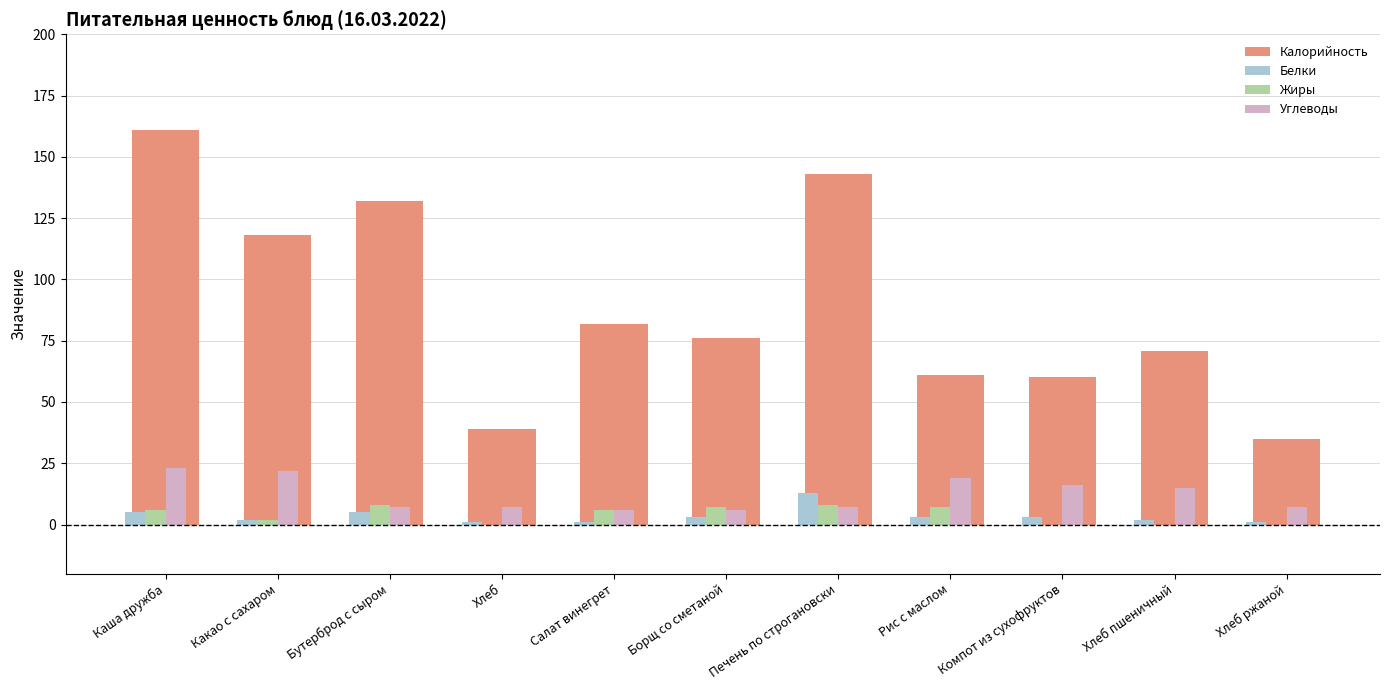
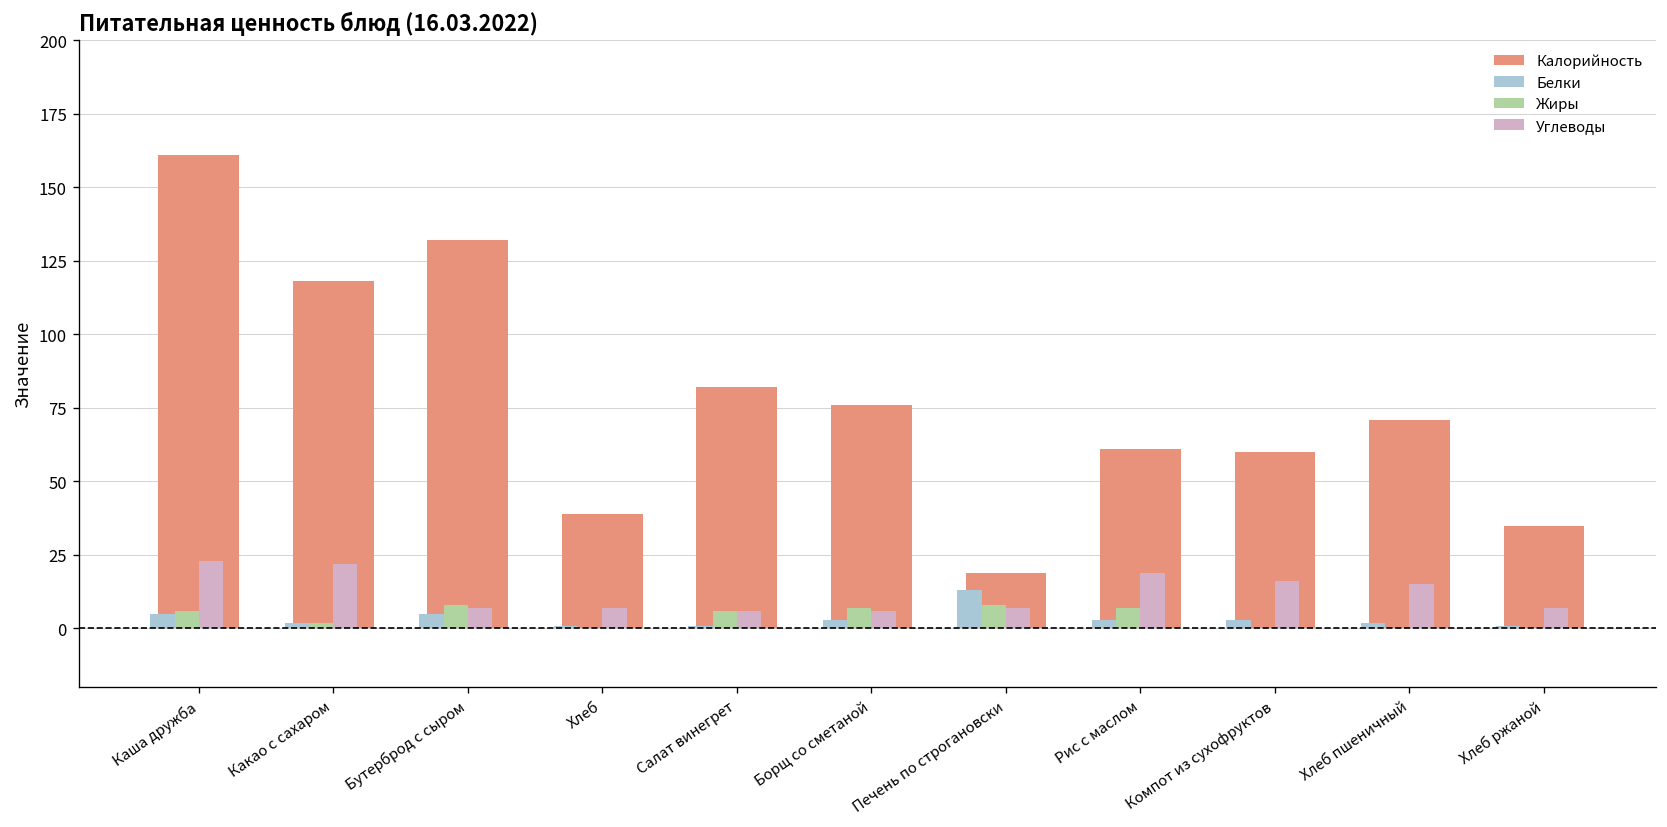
Калорийность, Печень по строгановски: 143 -> 19
